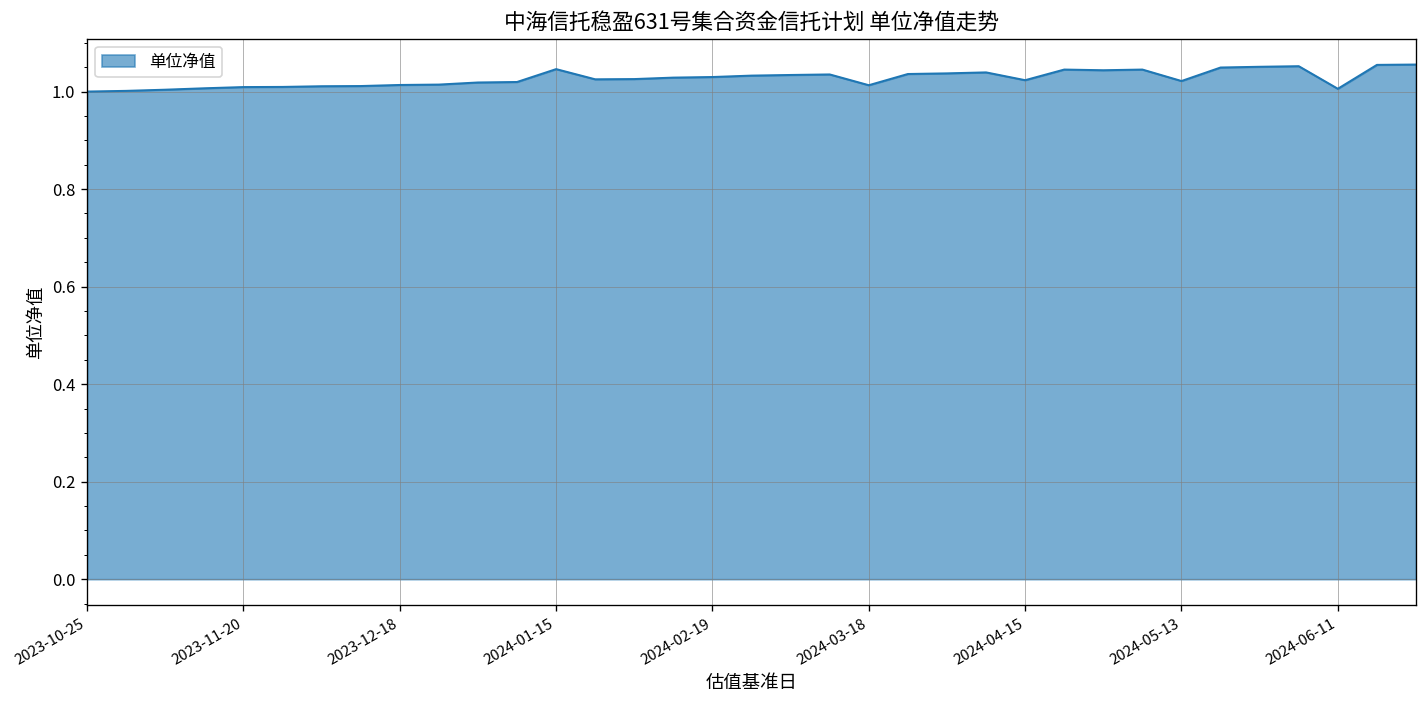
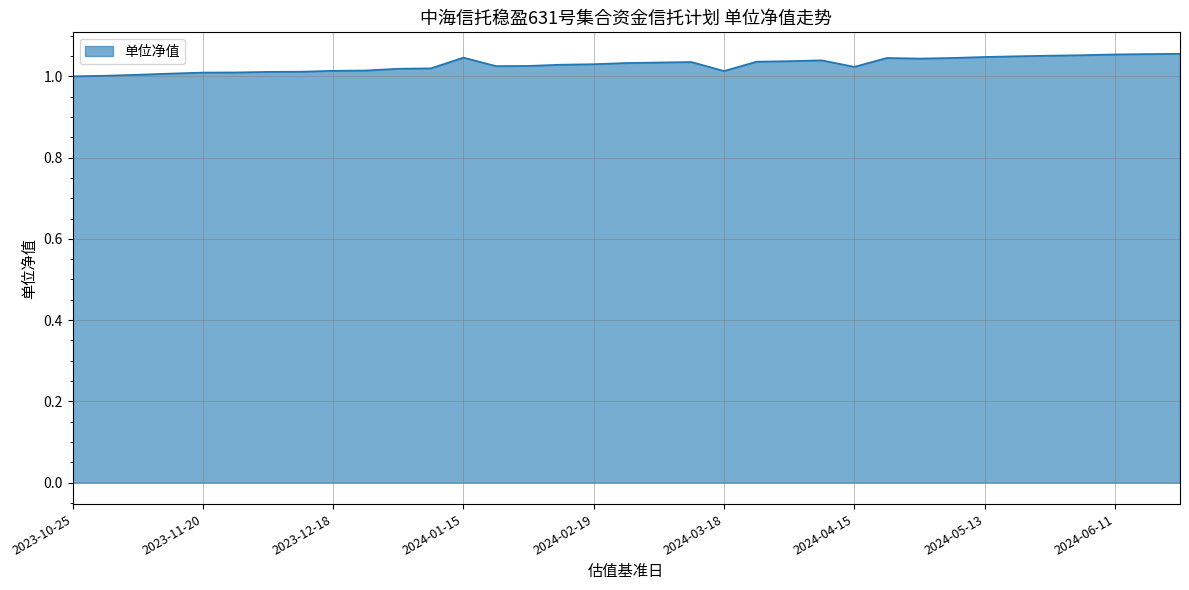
2024-05-13: 1.02 -> 1.05
2024-06-11: 1.01 -> 1.05
